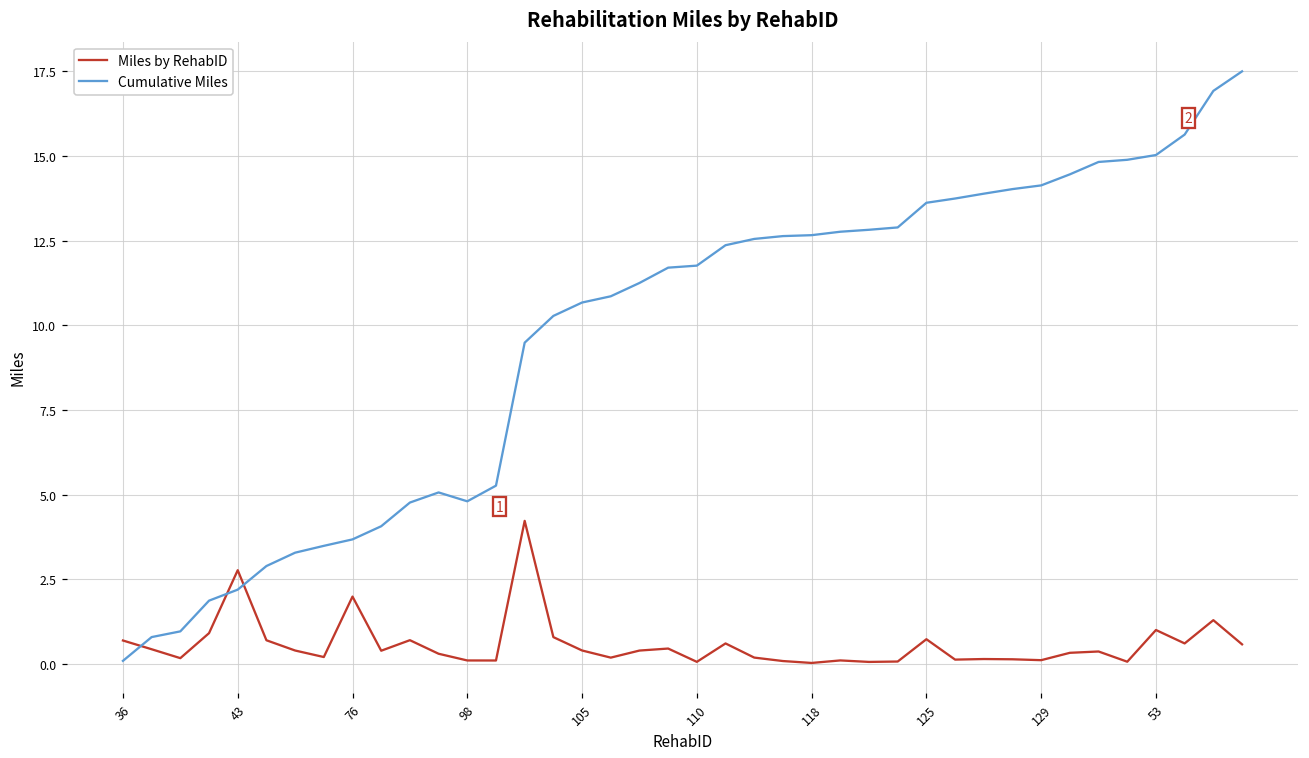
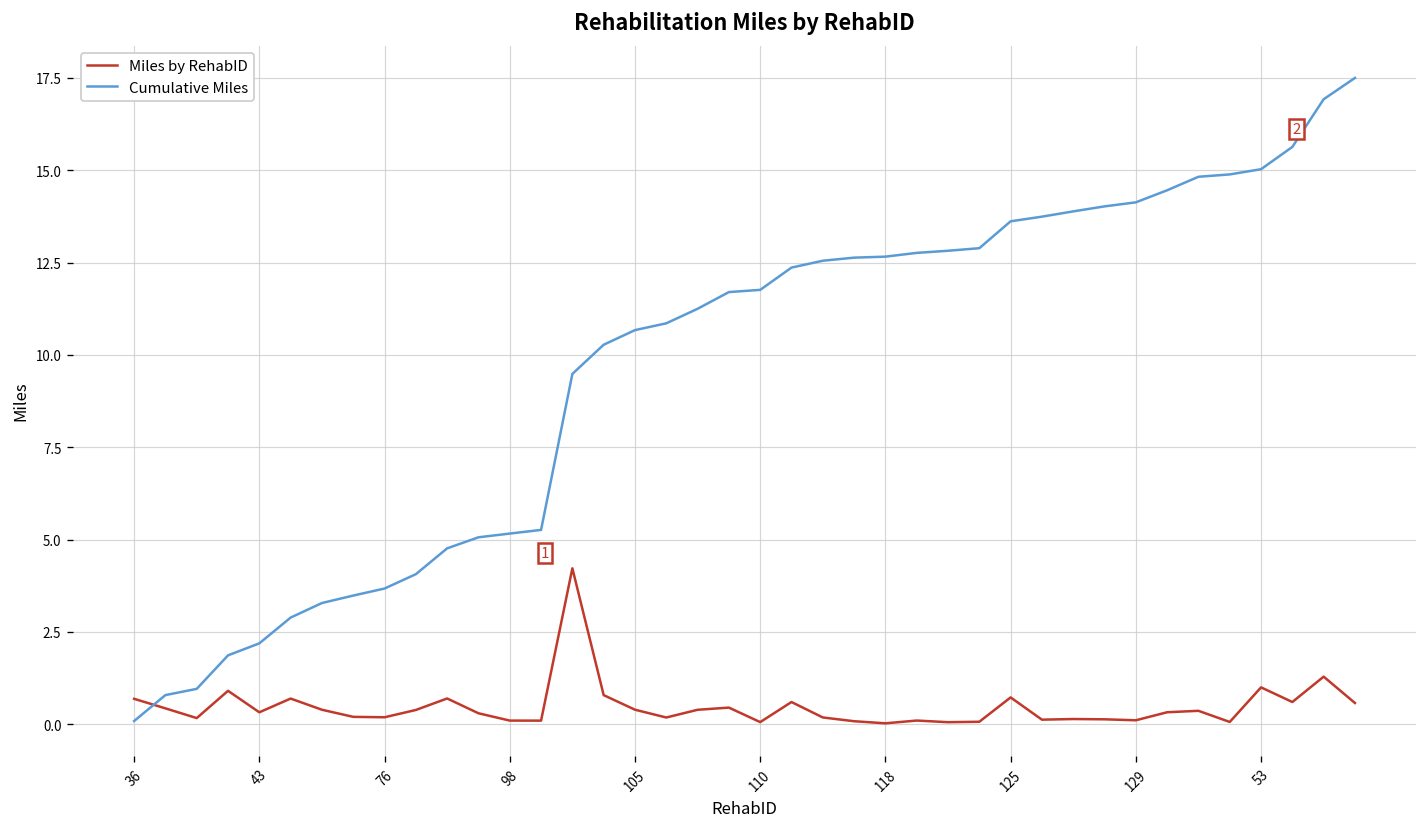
Miles by RehabID, 43: 2.8 -> 0.3
Miles by RehabID, 76: 2.0 -> 0.2
Cumulative Miles, 98: 4.8 -> 5.2
